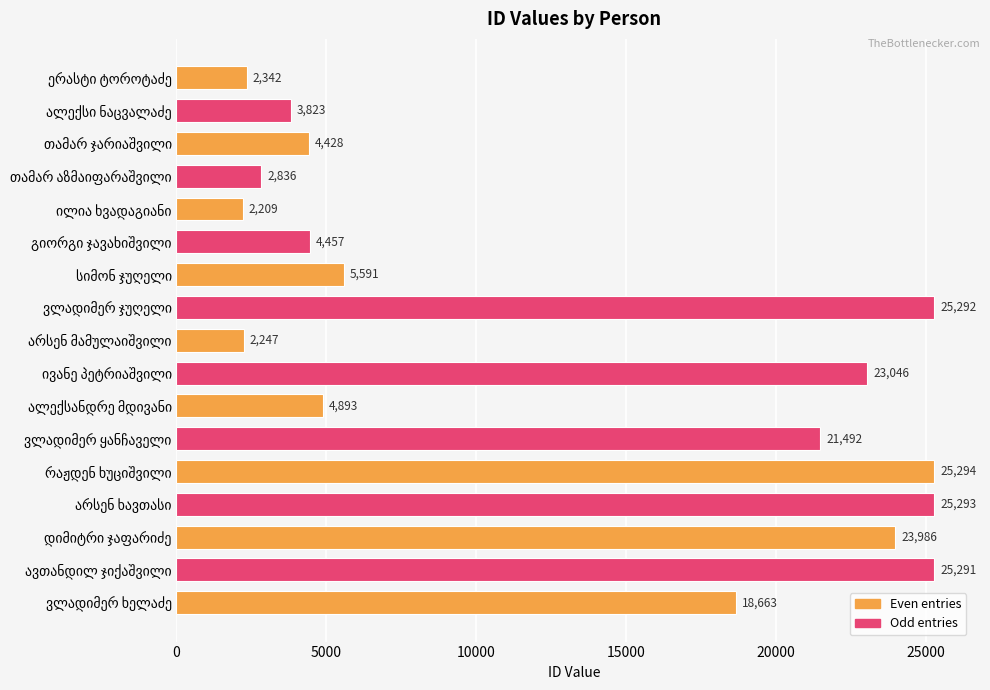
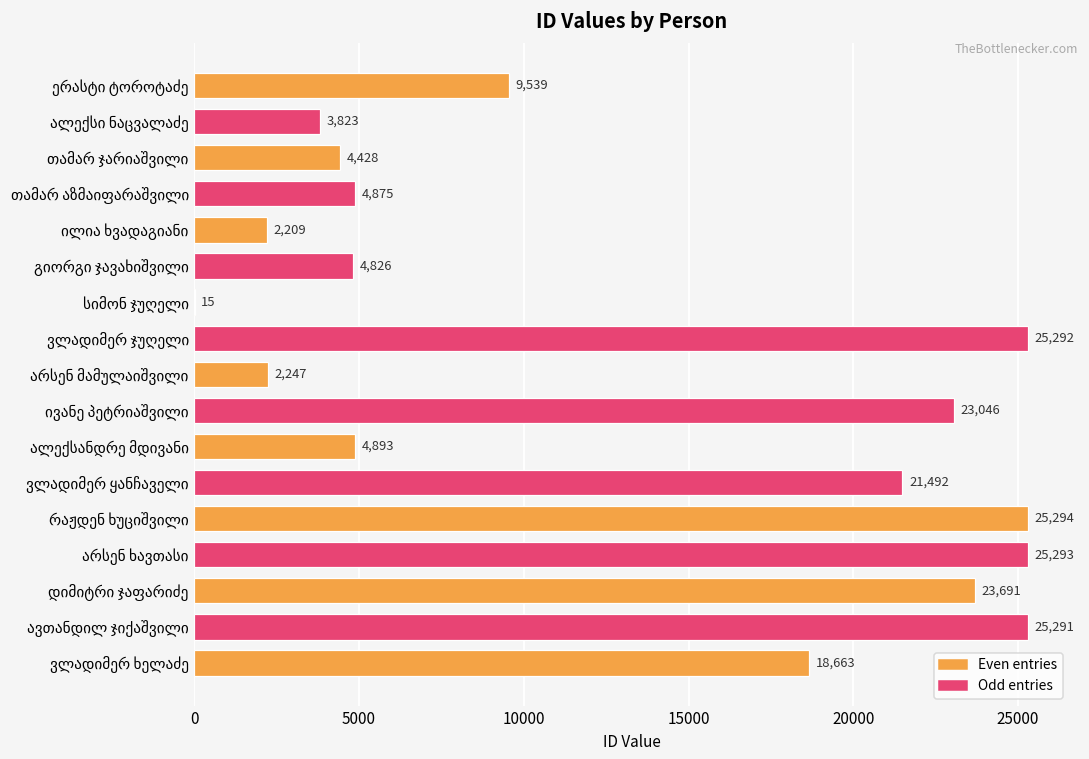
ერასტი ტოროტაძე: 2,342 -> 9,539
თამარ აზმაიფარაშვილი: 2,836 -> 4,875
გიორგი ჯავახიშვილი: 4,457 -> 4,826
სიმონ ჯუღელი: 5,591 -> 15
დიმიტრი ჯაფარიძე: 23,986 -> 23,691
